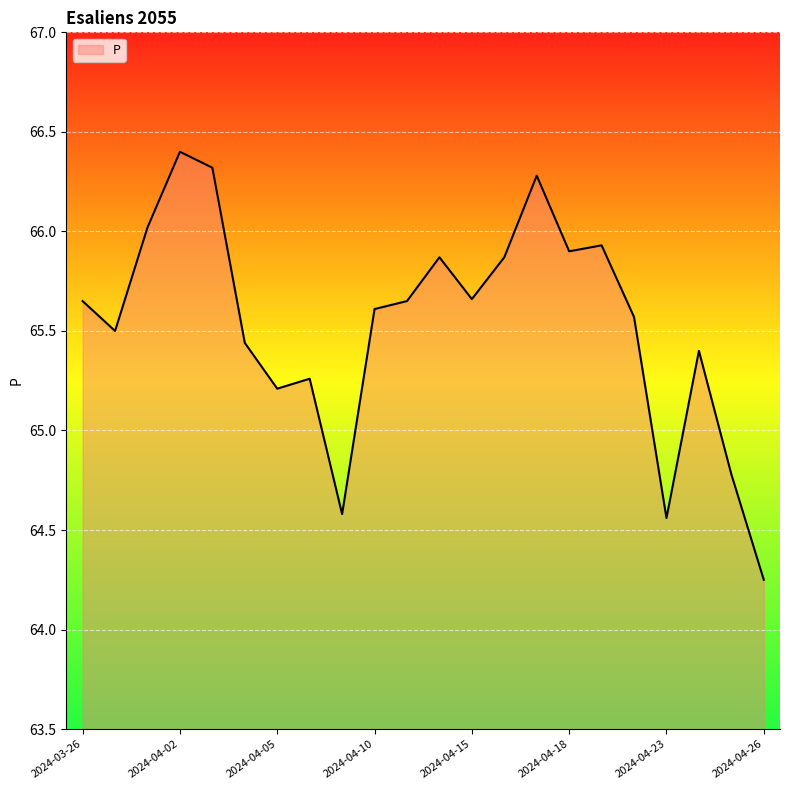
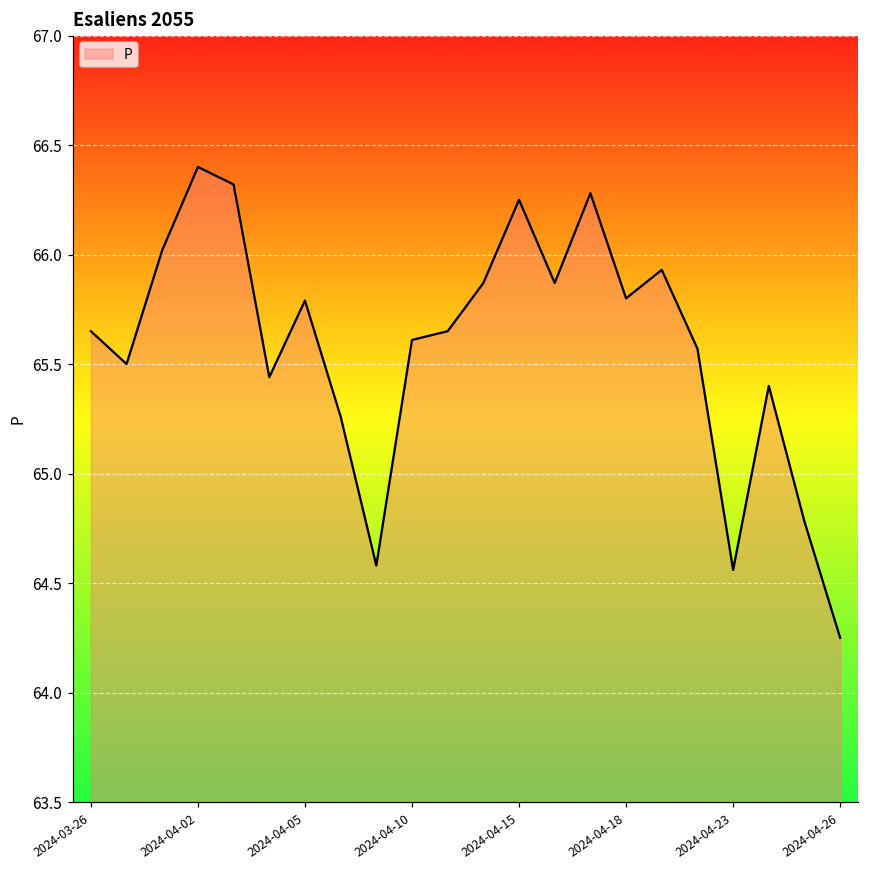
2024-04-05: 65.21 -> 65.79
2024-04-15: 65.66 -> 66.25
2024-04-18: 65.9 -> 65.8
